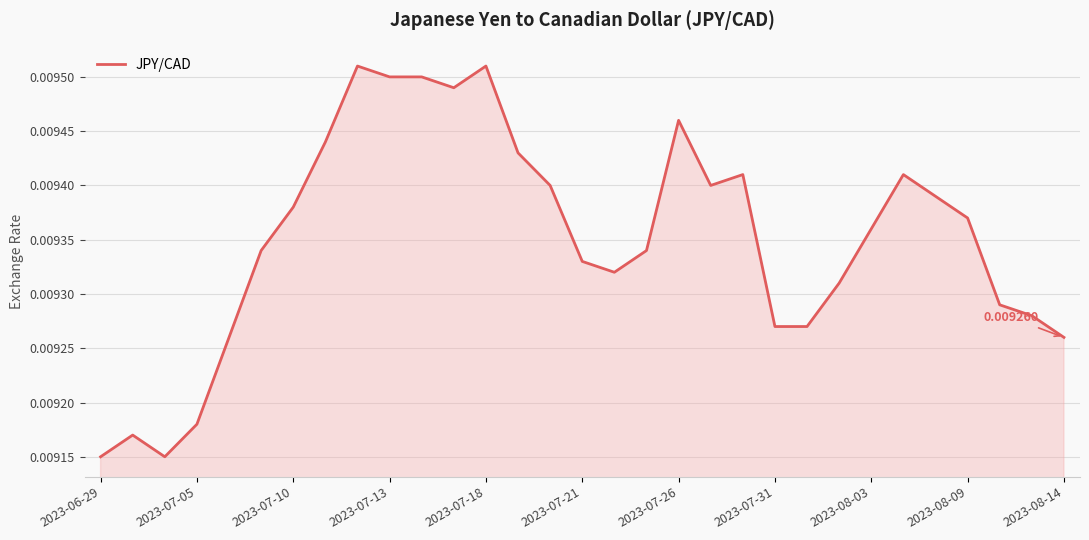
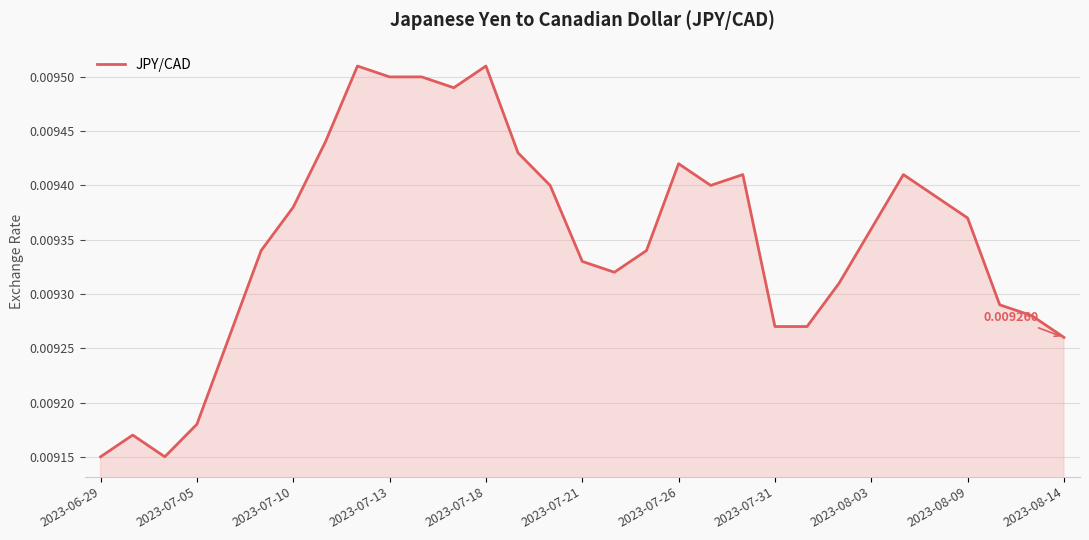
2023-07-26: 0.00946 -> 0.00942
